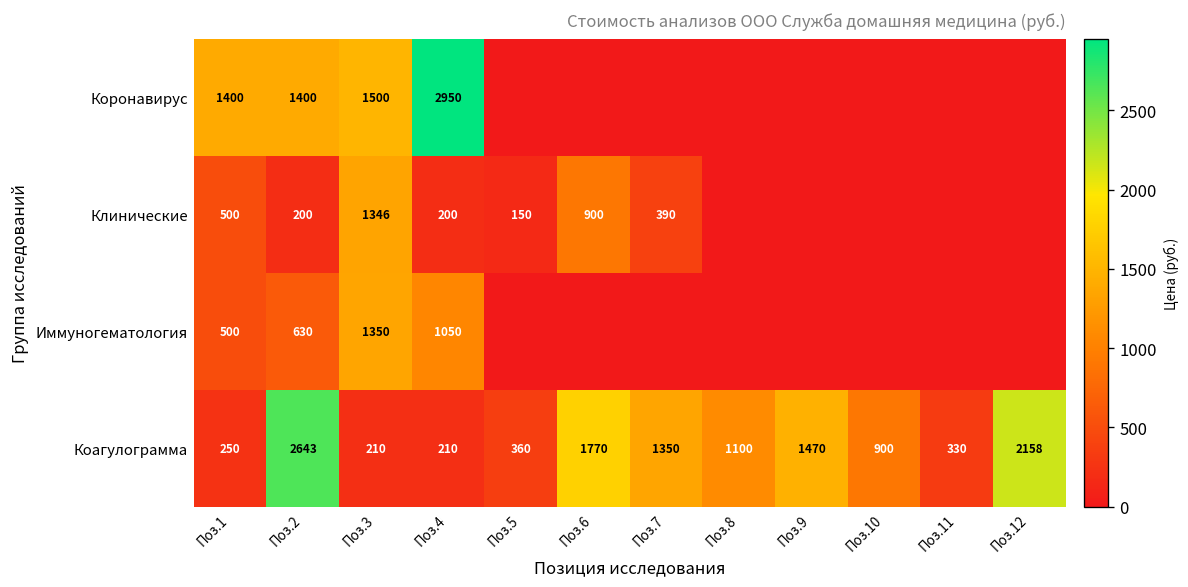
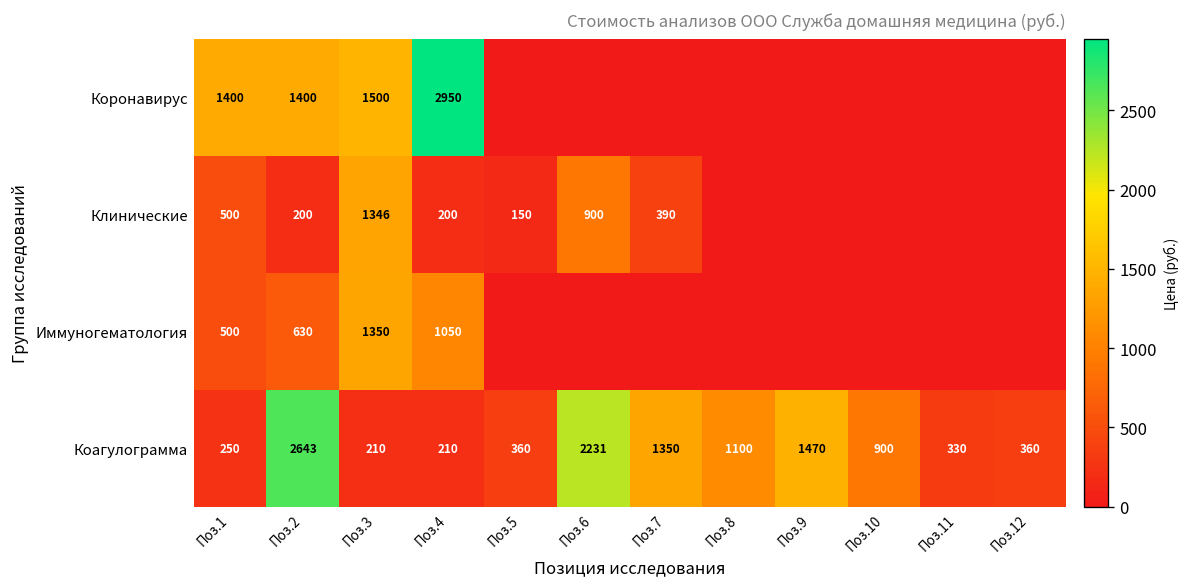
Коагулограмма, Поз.6: 1770 -> 2231
Коагулограмма, Поз.12: 2158 -> 360
